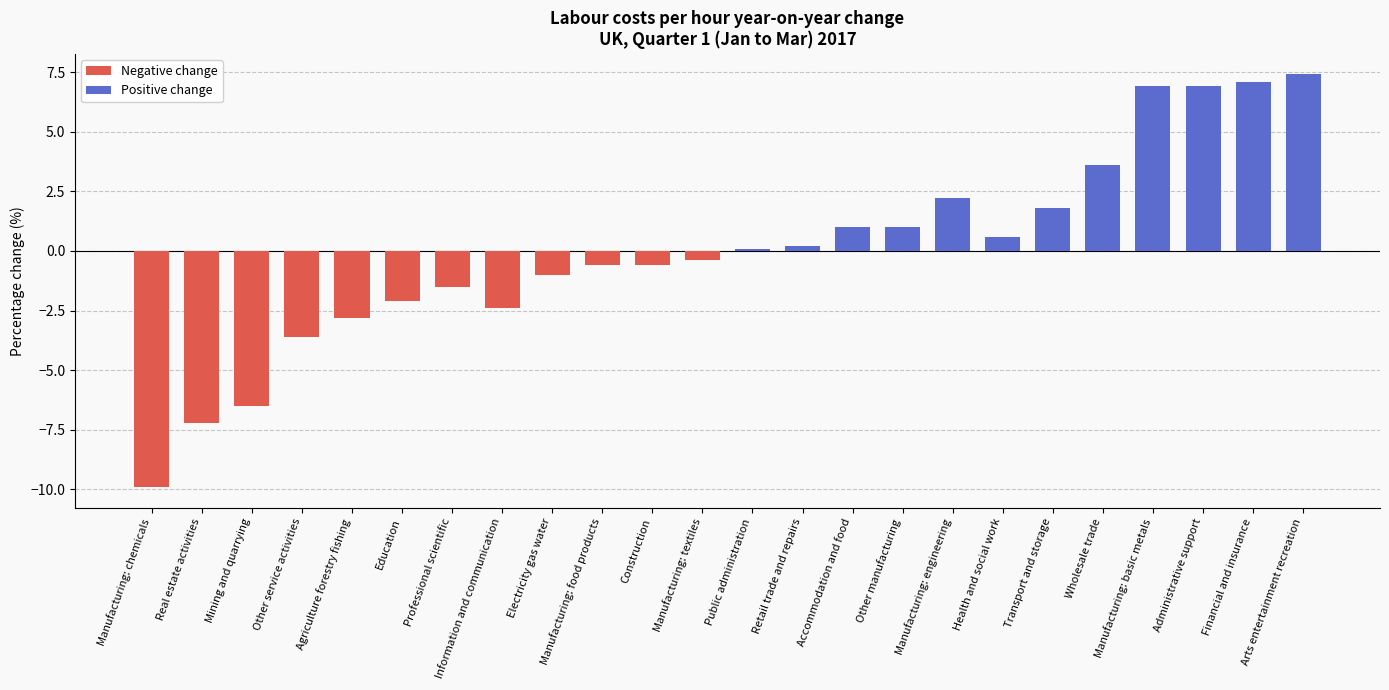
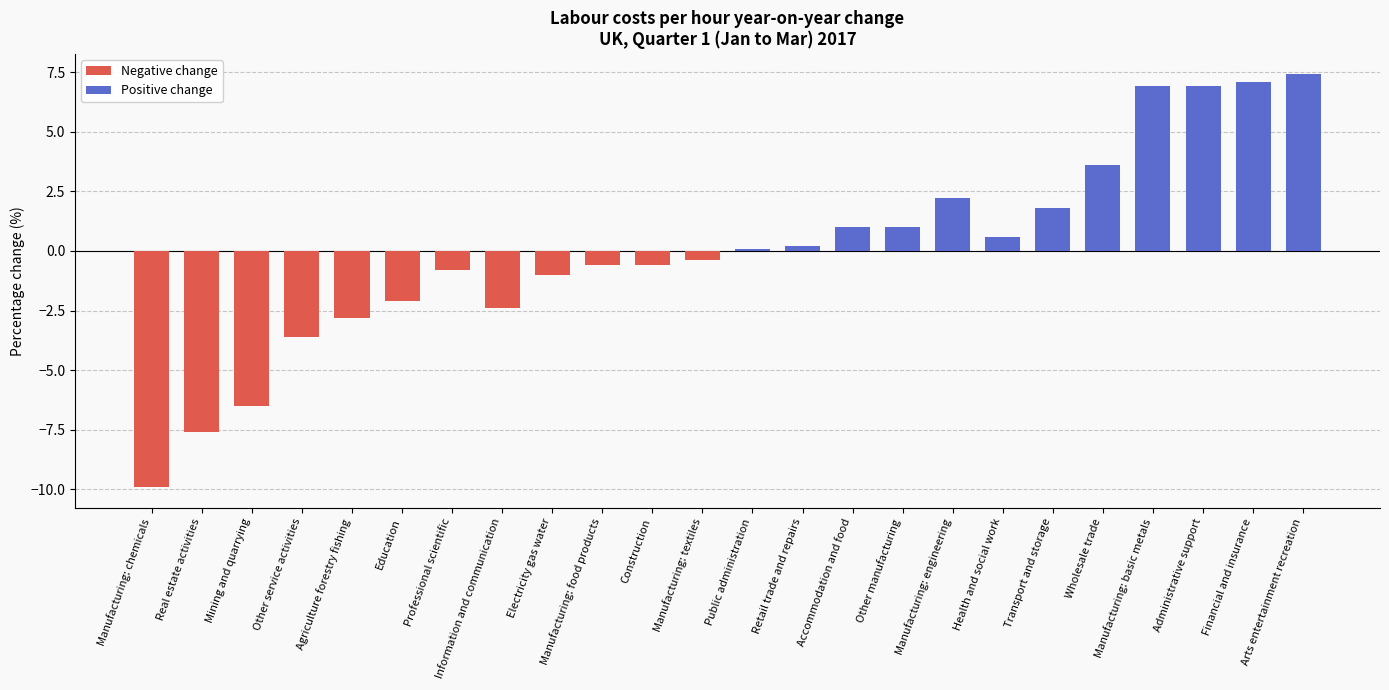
Real estate activities: -7.2 -> -7.6
Professional scientific: -1.5 -> -0.8
